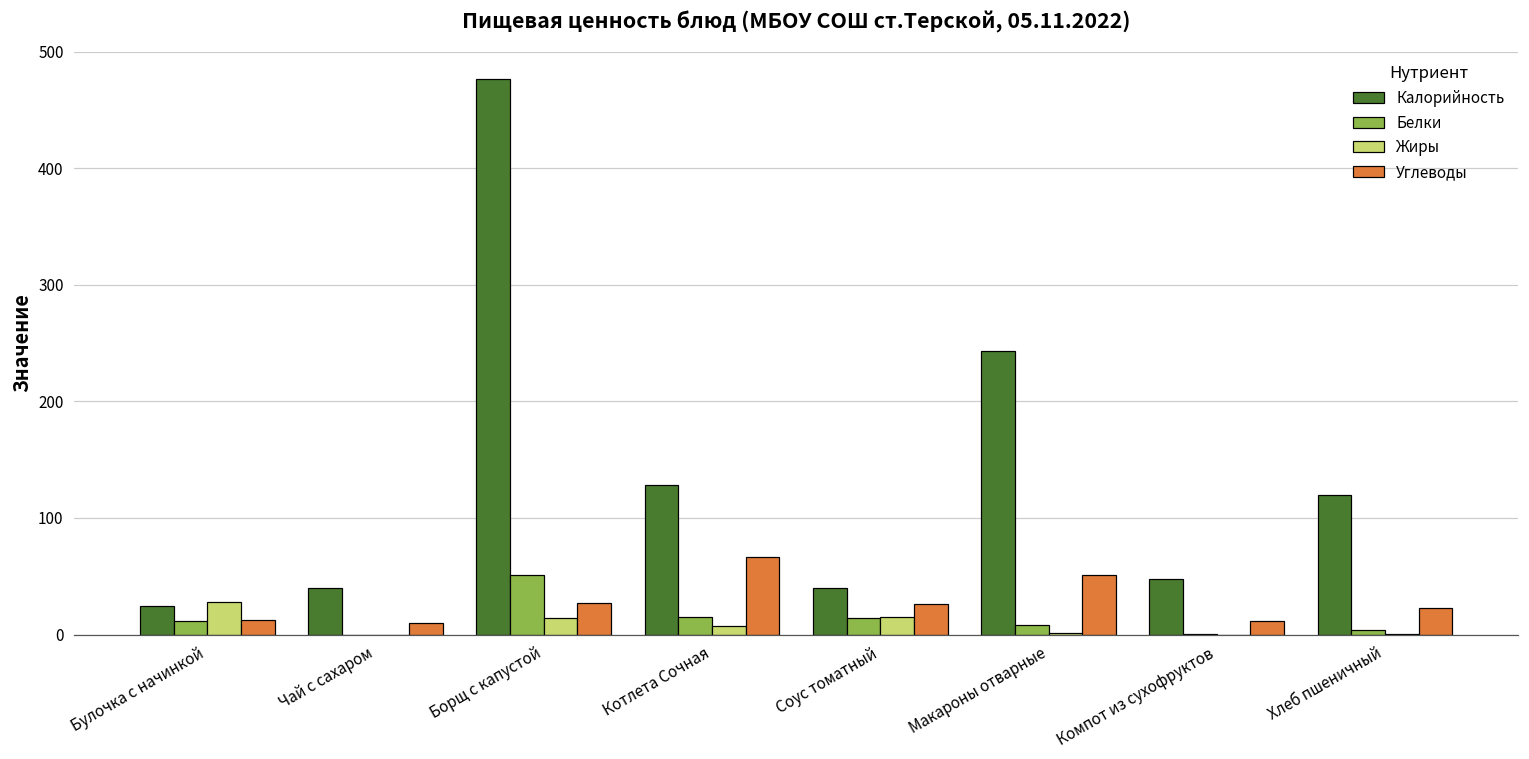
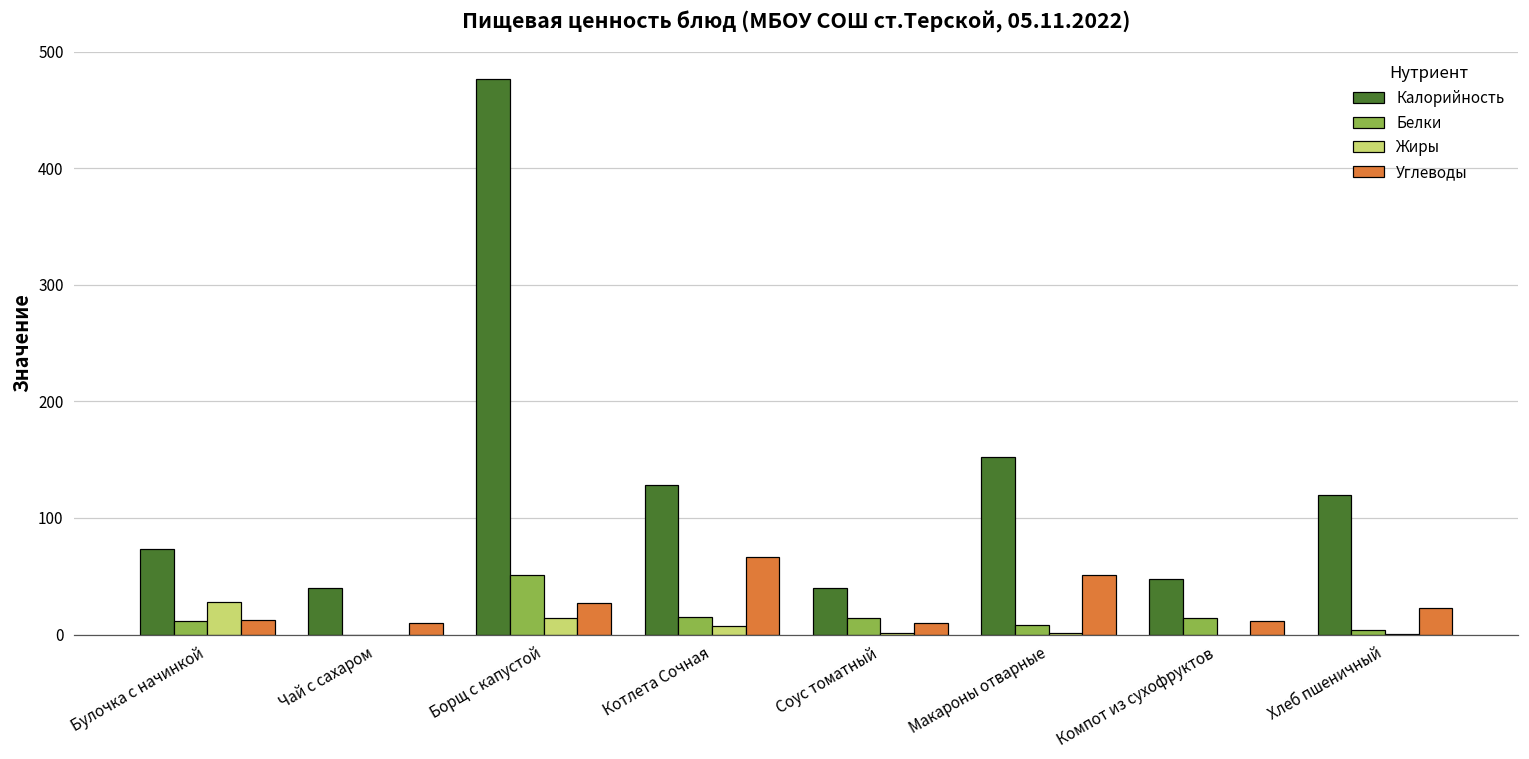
Калорийность, Булочка с начинкой: 25 -> 74
Жиры, Соус томатный: 15 -> 1
Углеводы, Соус томатный: 26 -> 10
Калорийность, Макароны отварные: 243 -> 152
Белки, Компот из сухофруктов: 0 -> 14
